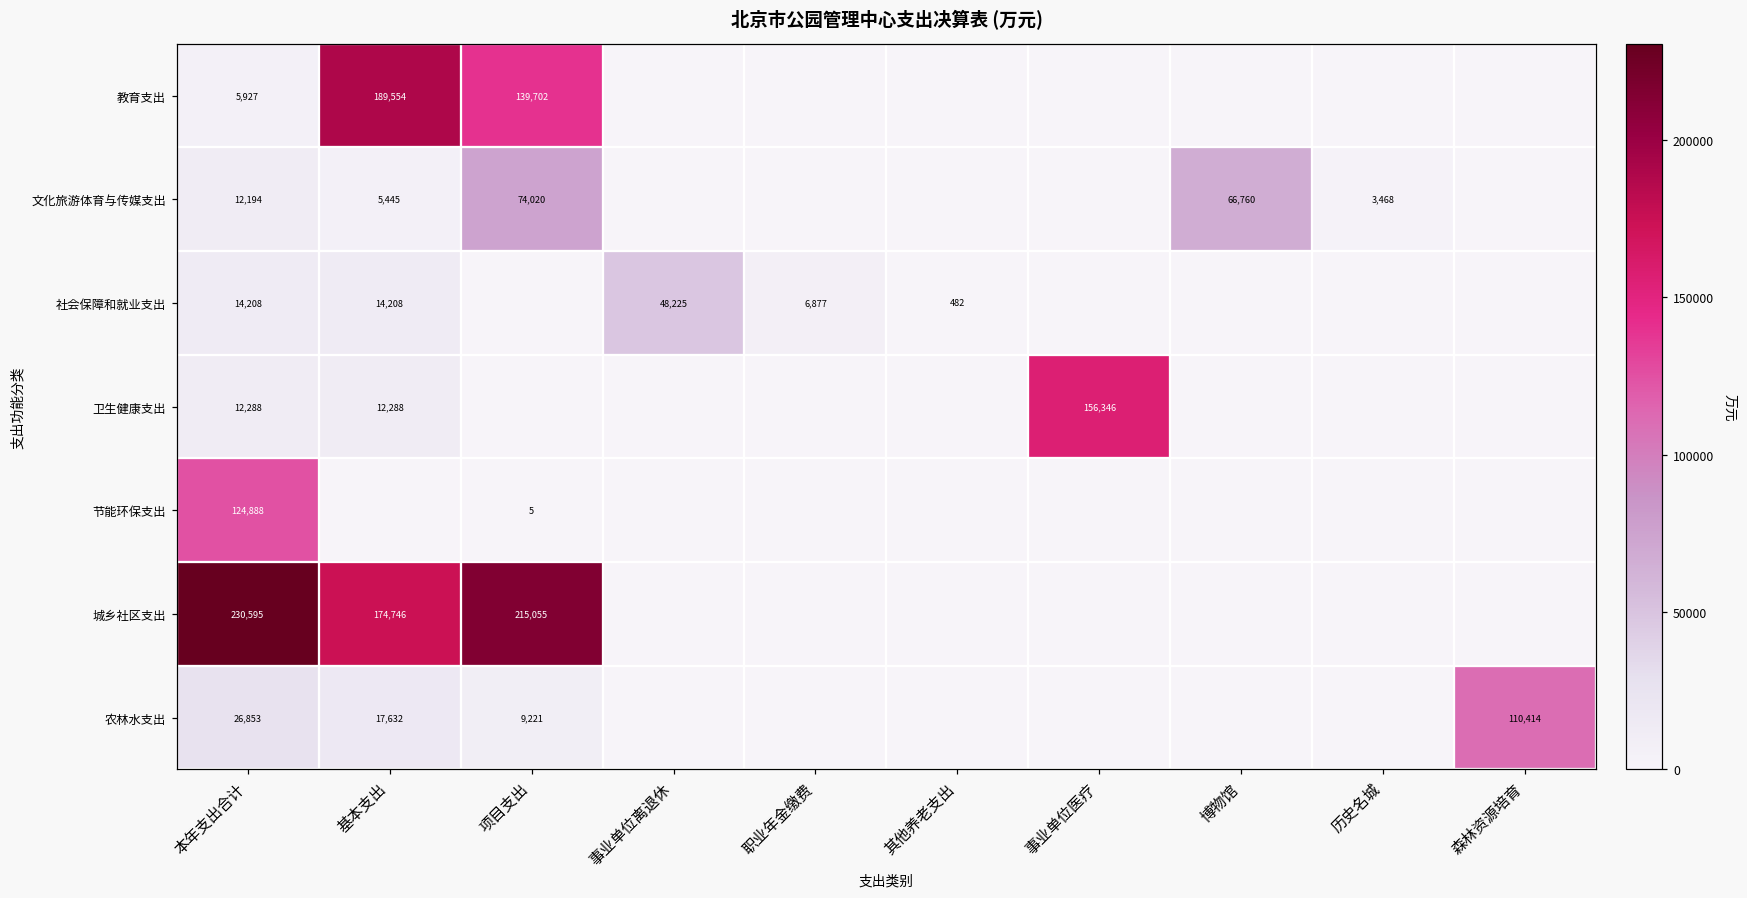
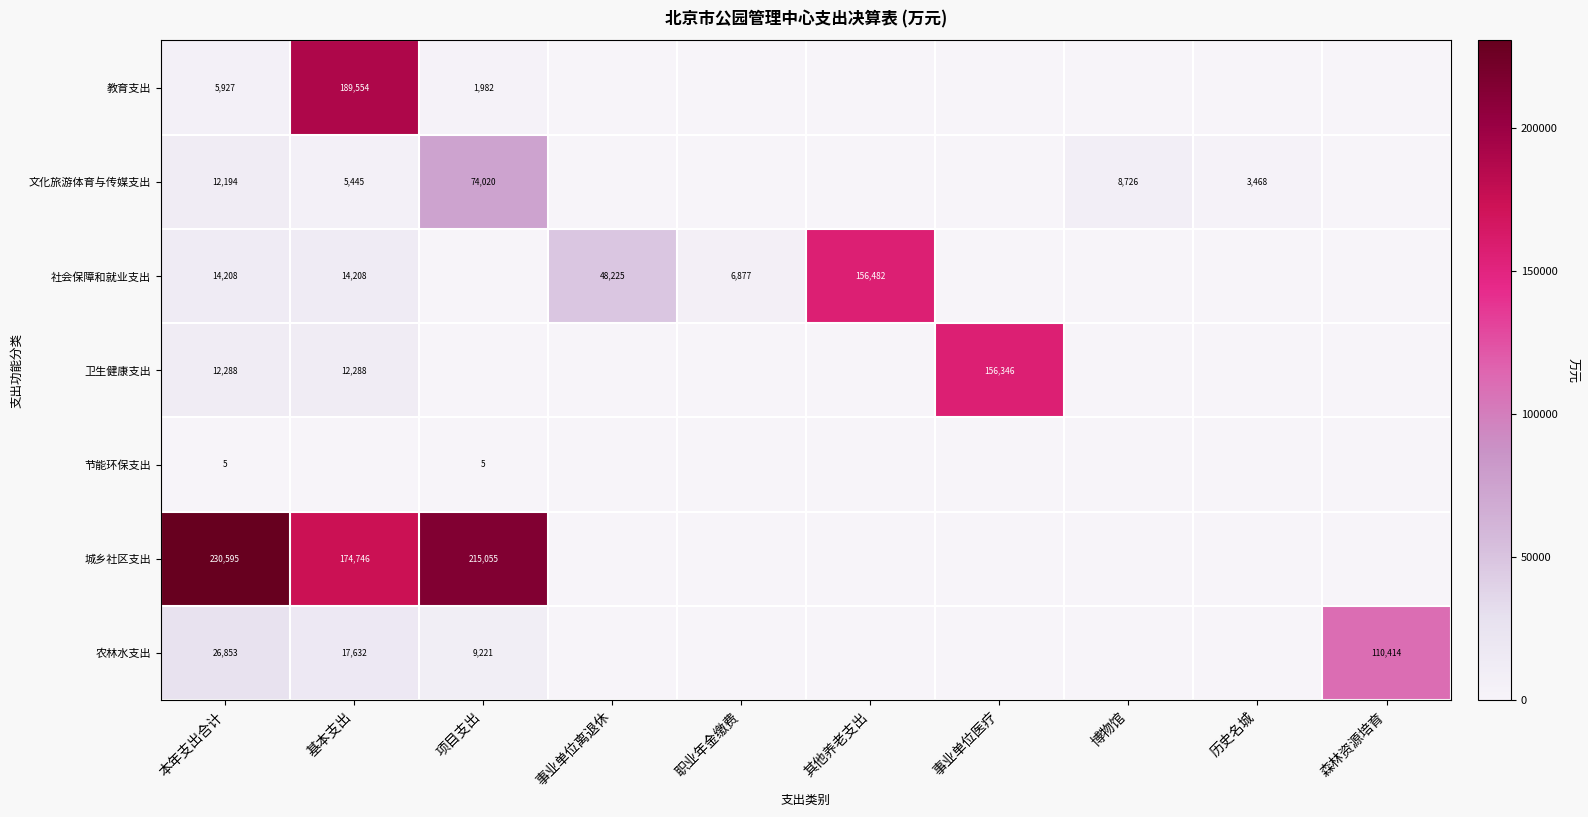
教育支出, 项目支出: 139,702 -> 1,982
文化旅游体育与传媒支出, 博物馆: 66,760 -> 8,726
社会保障和就业支出, 其他养老支出: 482 -> 156,482
节能环保支出, 本年支出合计: 124,888 -> 5
